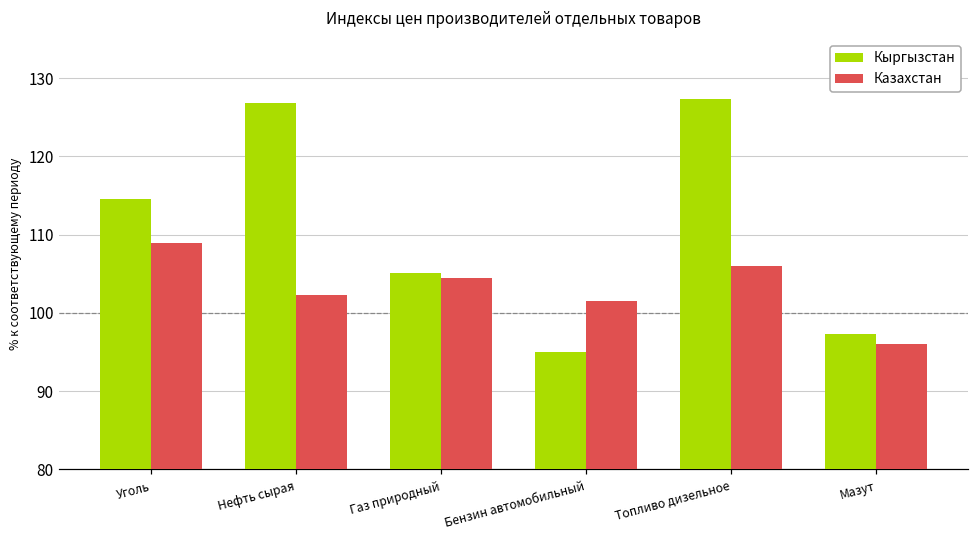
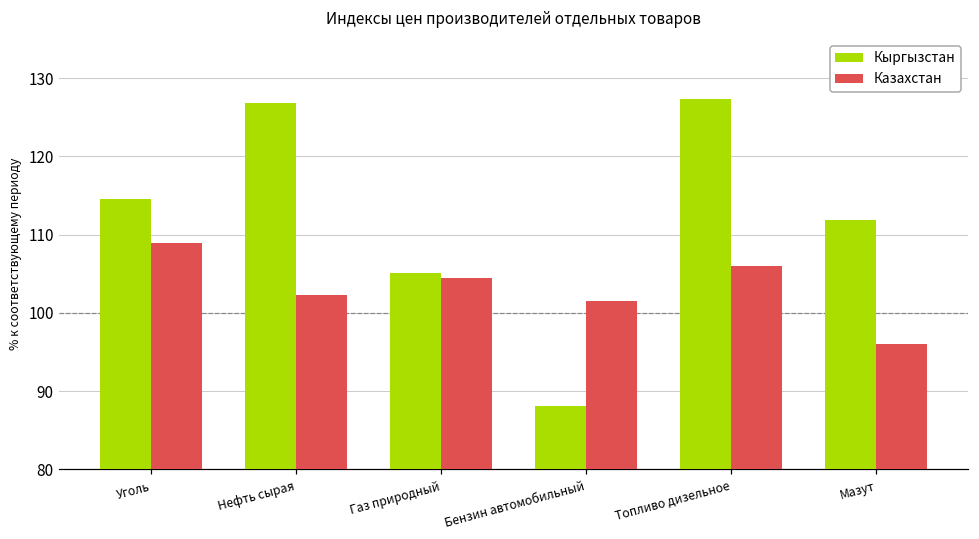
Кыргызстан, Бензин автомобильный: 95 -> 88
Кыргызстан, Мазут: 97 -> 112
